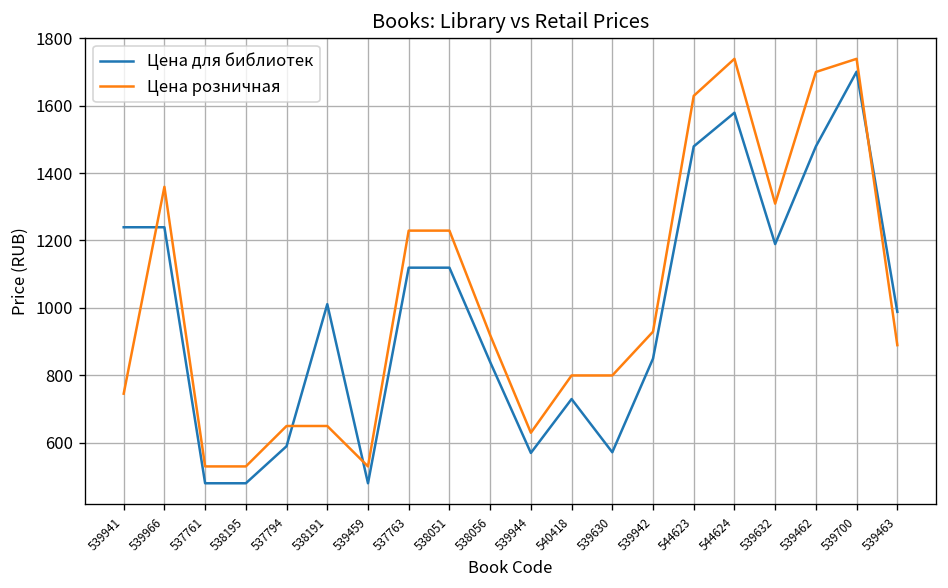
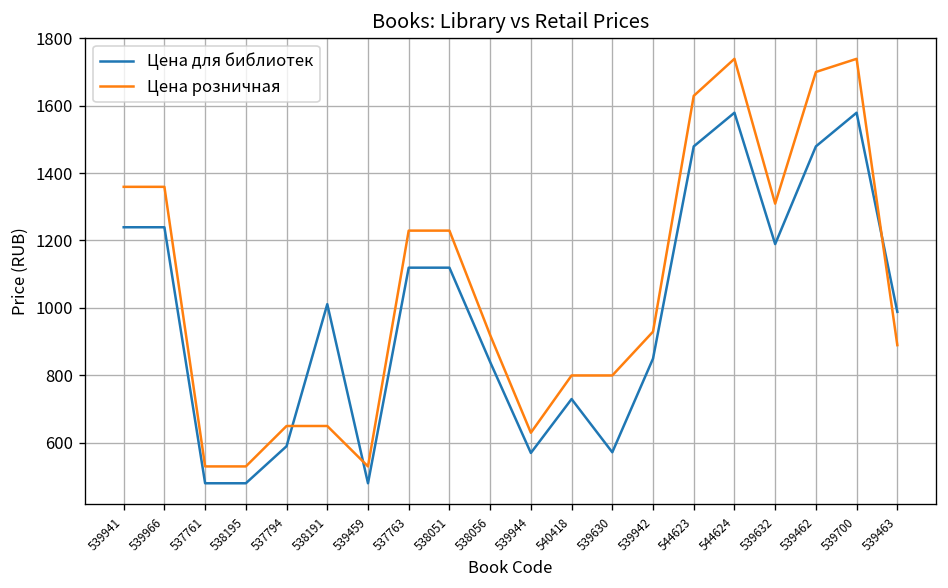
Цена розничная, 539941: 740 -> 1360
Цена для библиотек, 539700: 1700 -> 1580
